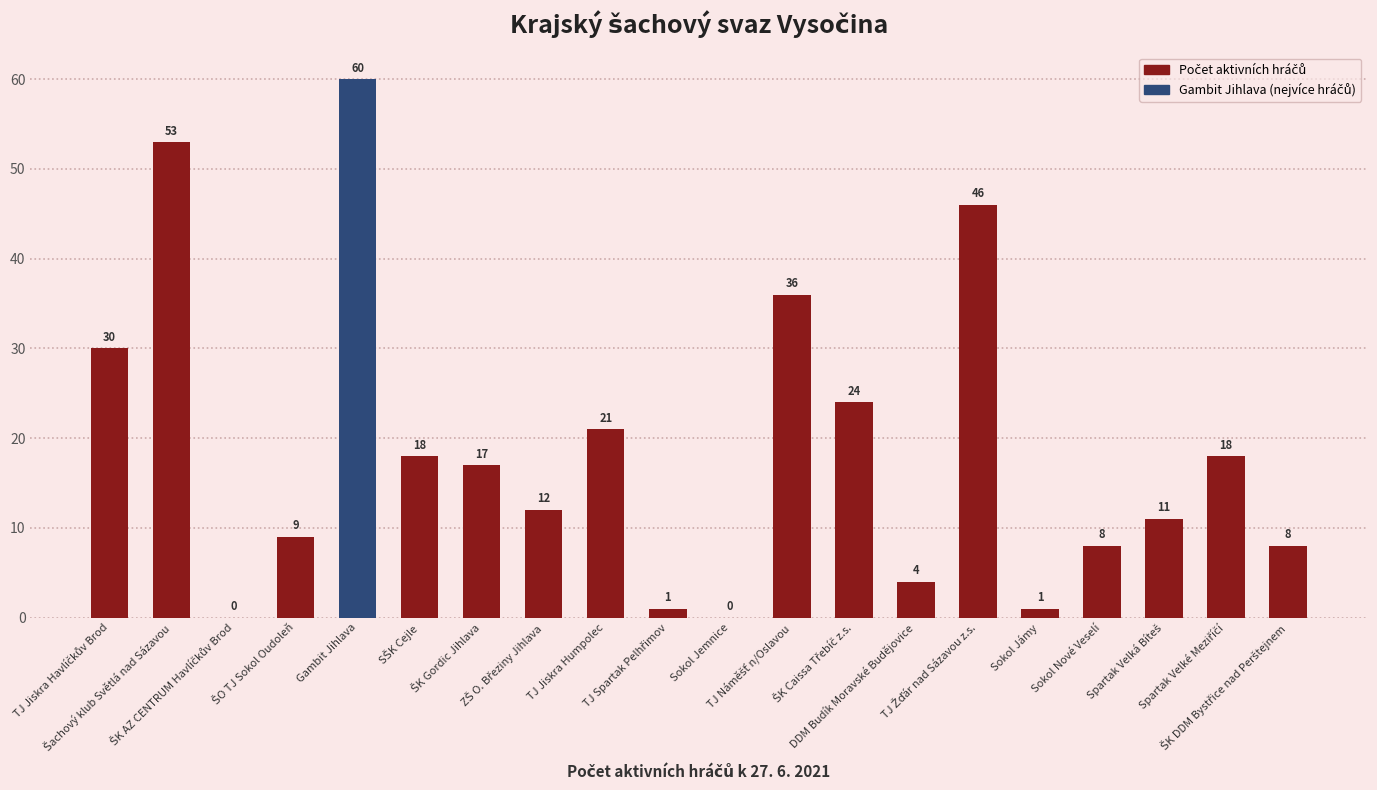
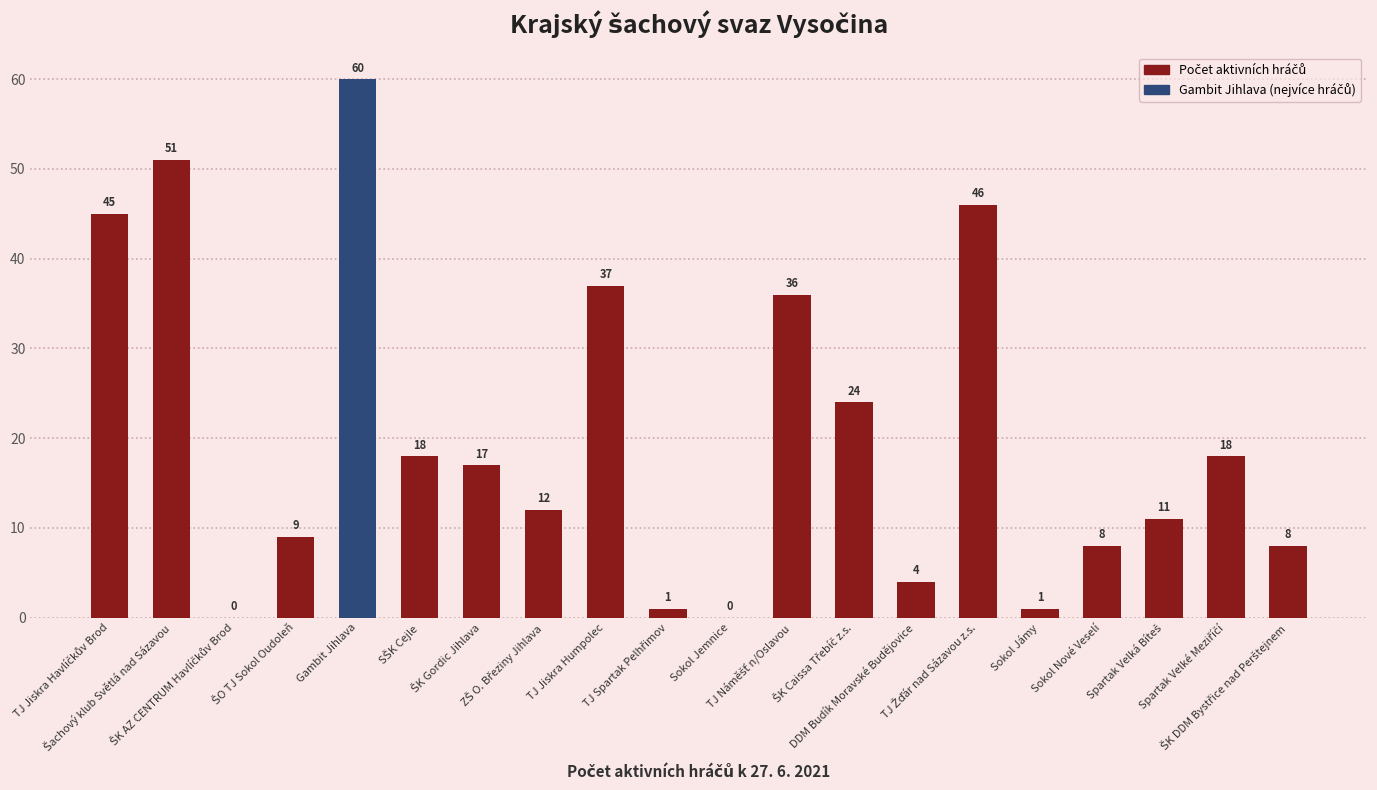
TJ Jiskra Havlíčkův Brod: 30 -> 45
Šachový klub Světlá nad Sázavou: 53 -> 51
TJ Jiskra Humpolec: 21 -> 37
